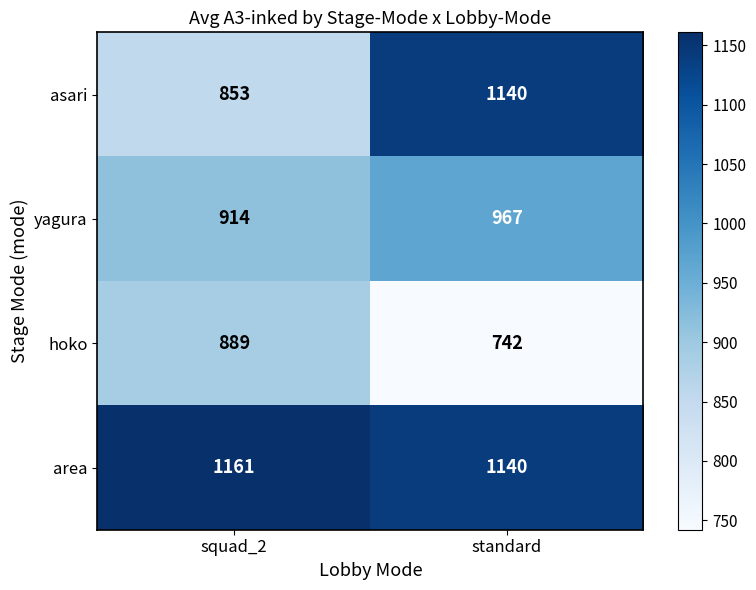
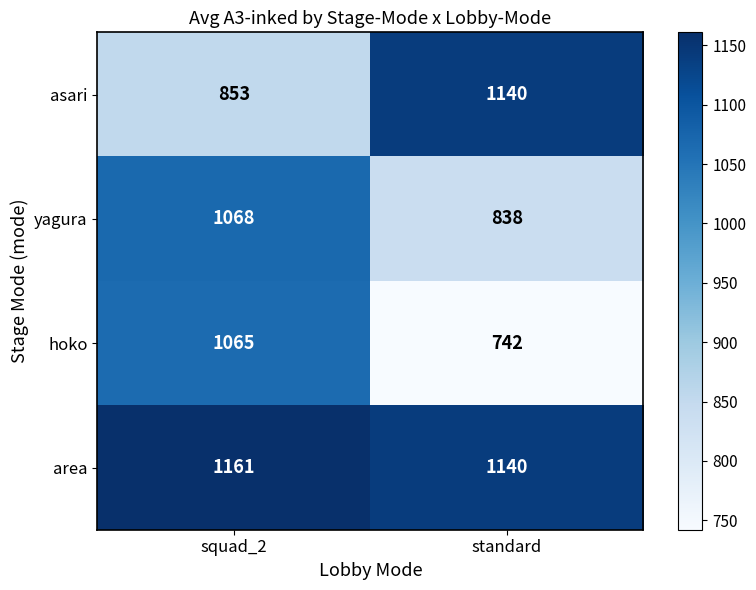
yagura, squad_2: 914 -> 1068
yagura, standard: 967 -> 838
hoko, squad_2: 889 -> 1065
